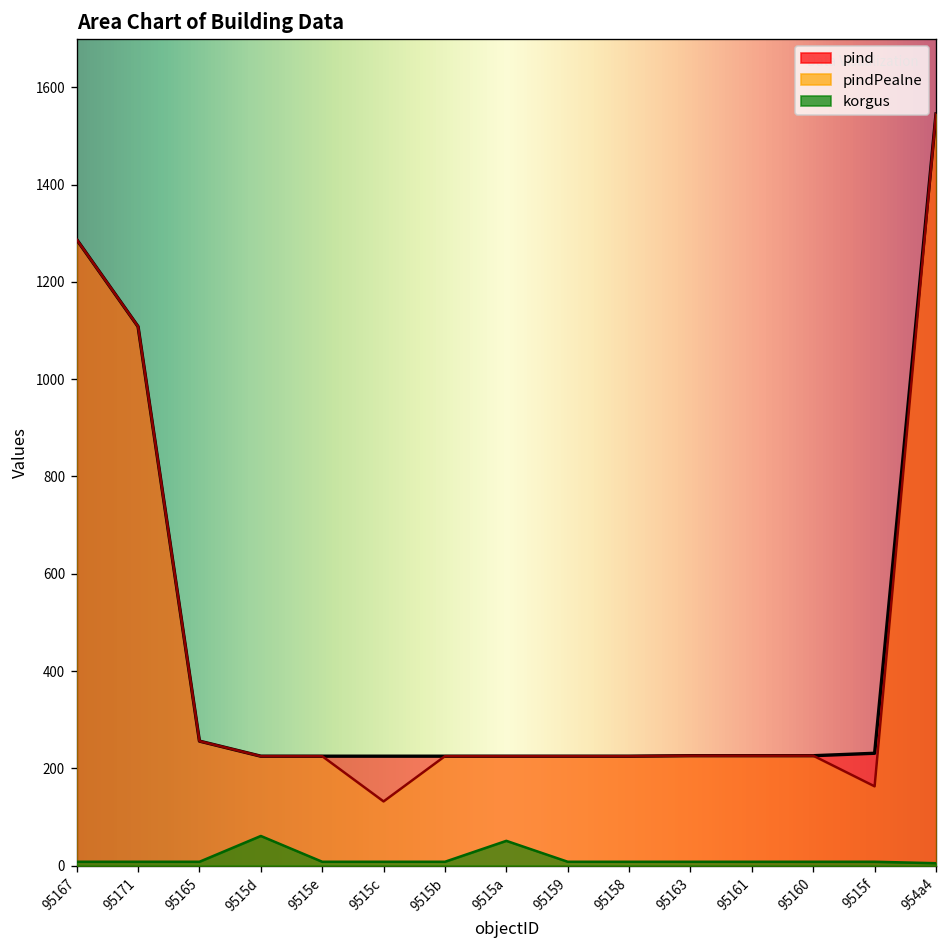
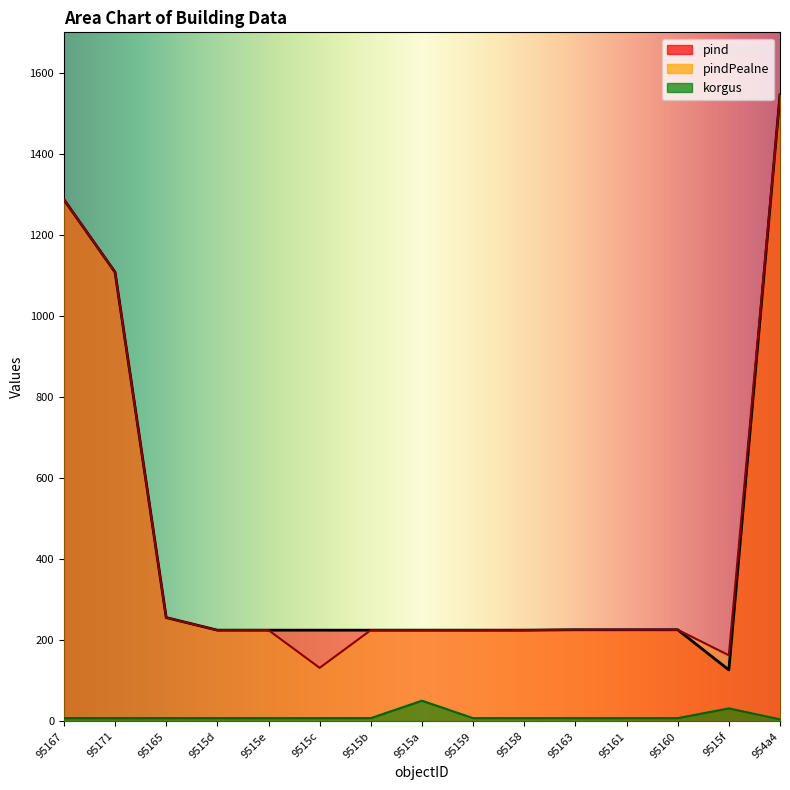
korgus, 9515d: 60 -> 10
pind, 9515f: 230 -> 130
korgus, 9515f: 10 -> 30
